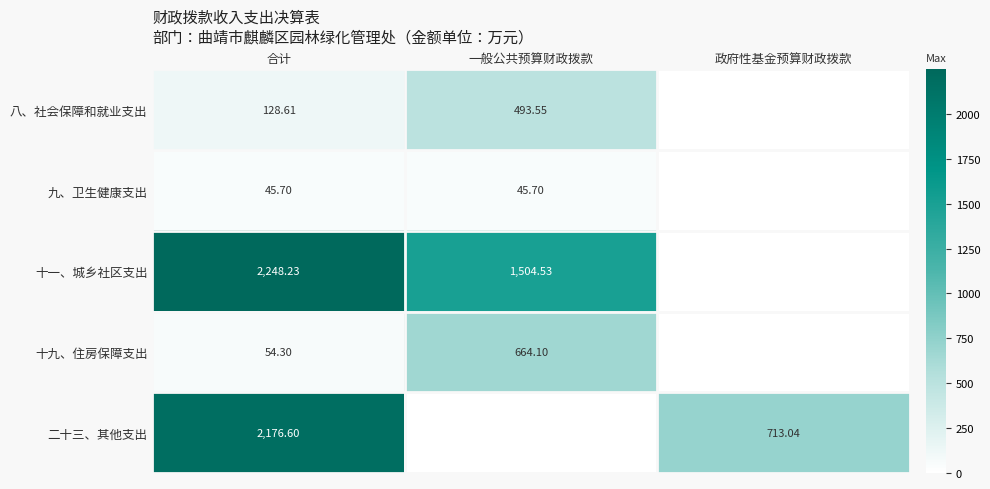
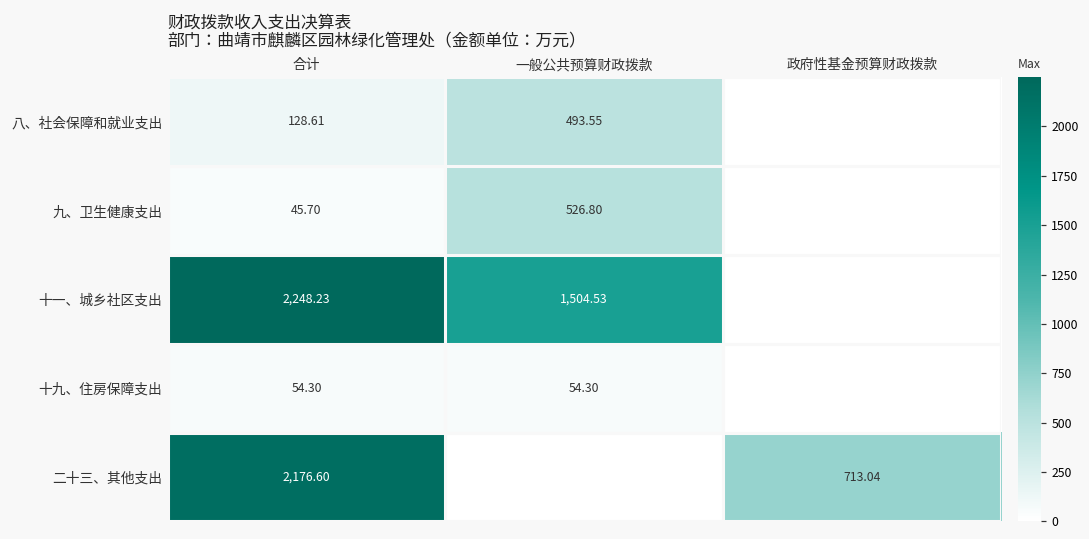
九、卫生健康支出, 一般公共预算财政拨款: 45.70 -> 526.80
十九、住房保障支出, 一般公共预算财政拨款: 664.10 -> 54.30
